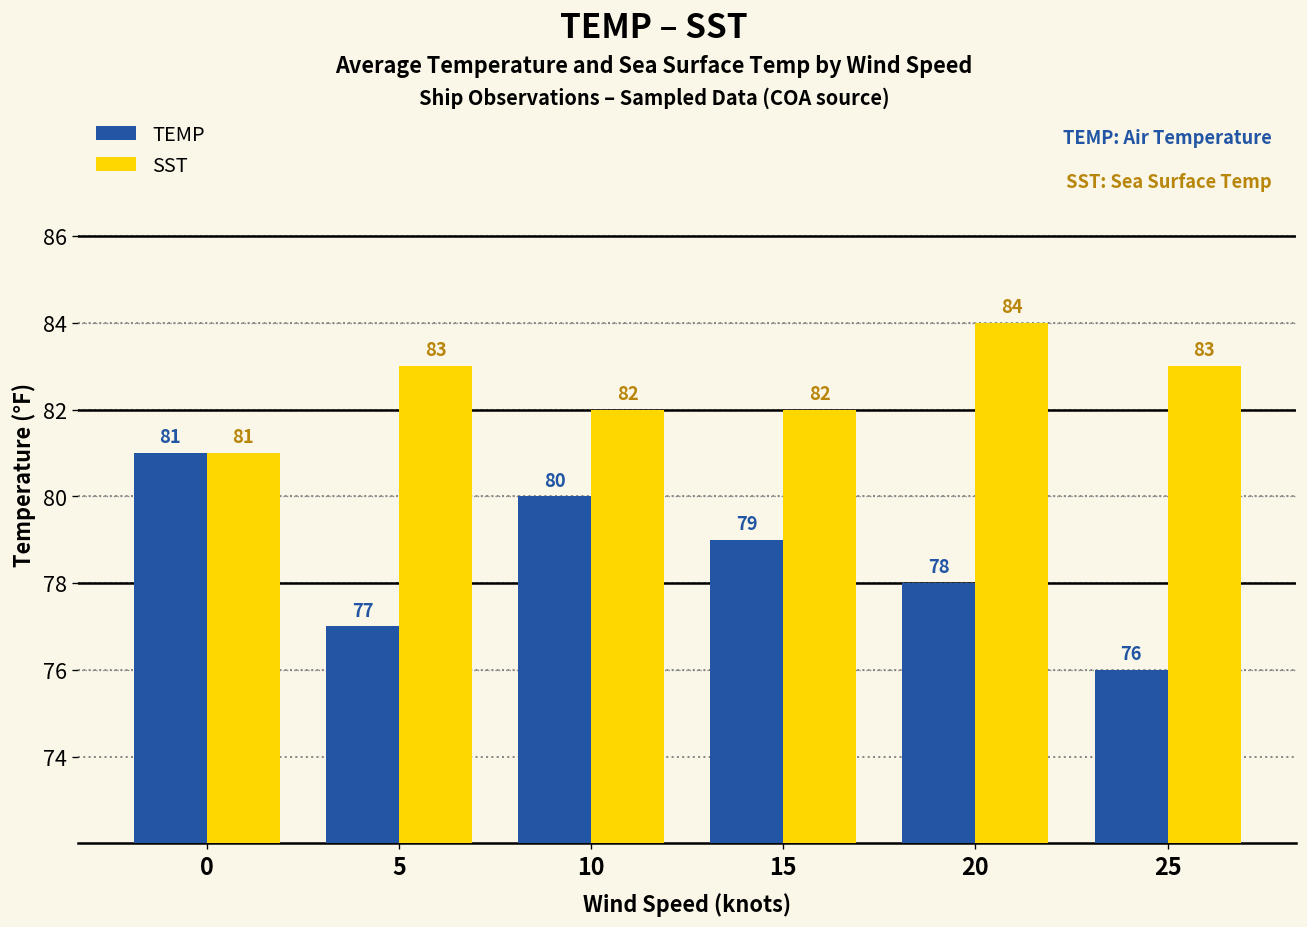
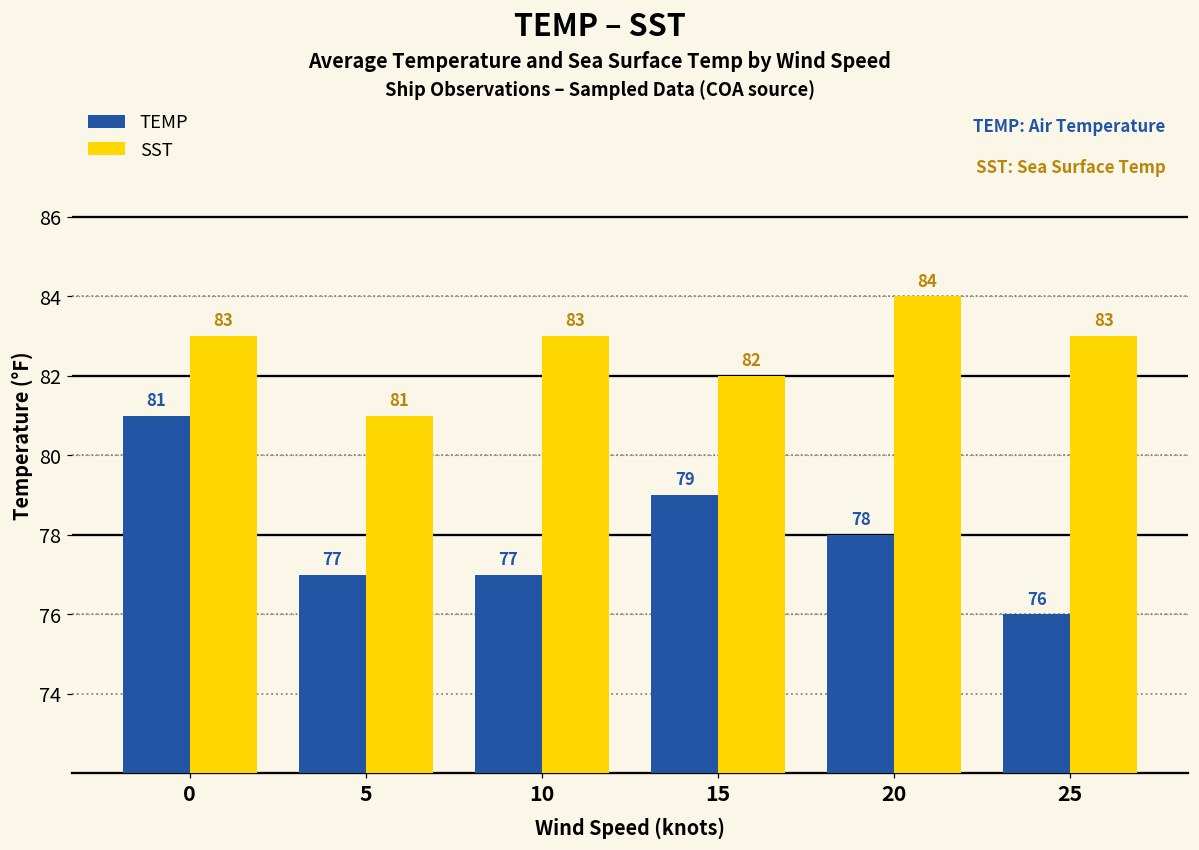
SST, 0: 81 -> 83
SST, 5: 83 -> 81
TEMP, 10: 80 -> 77
SST, 10: 82 -> 83
